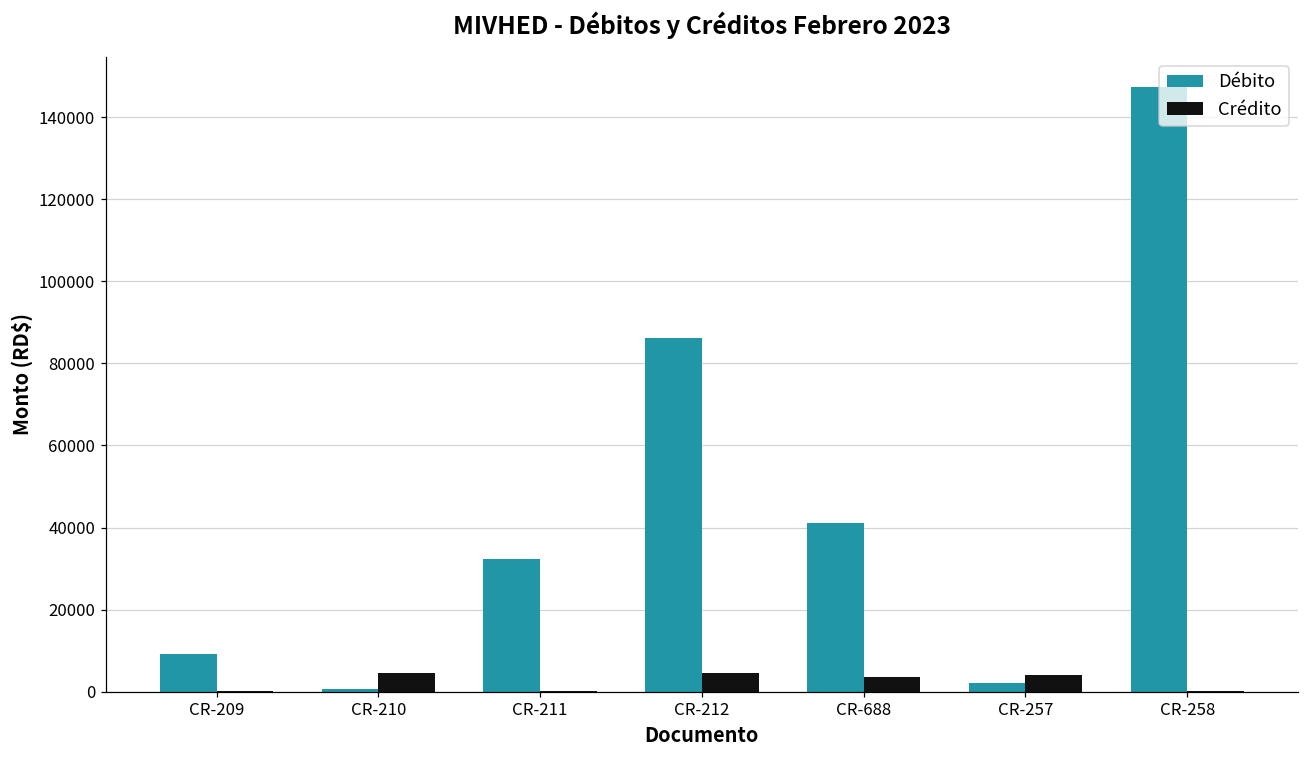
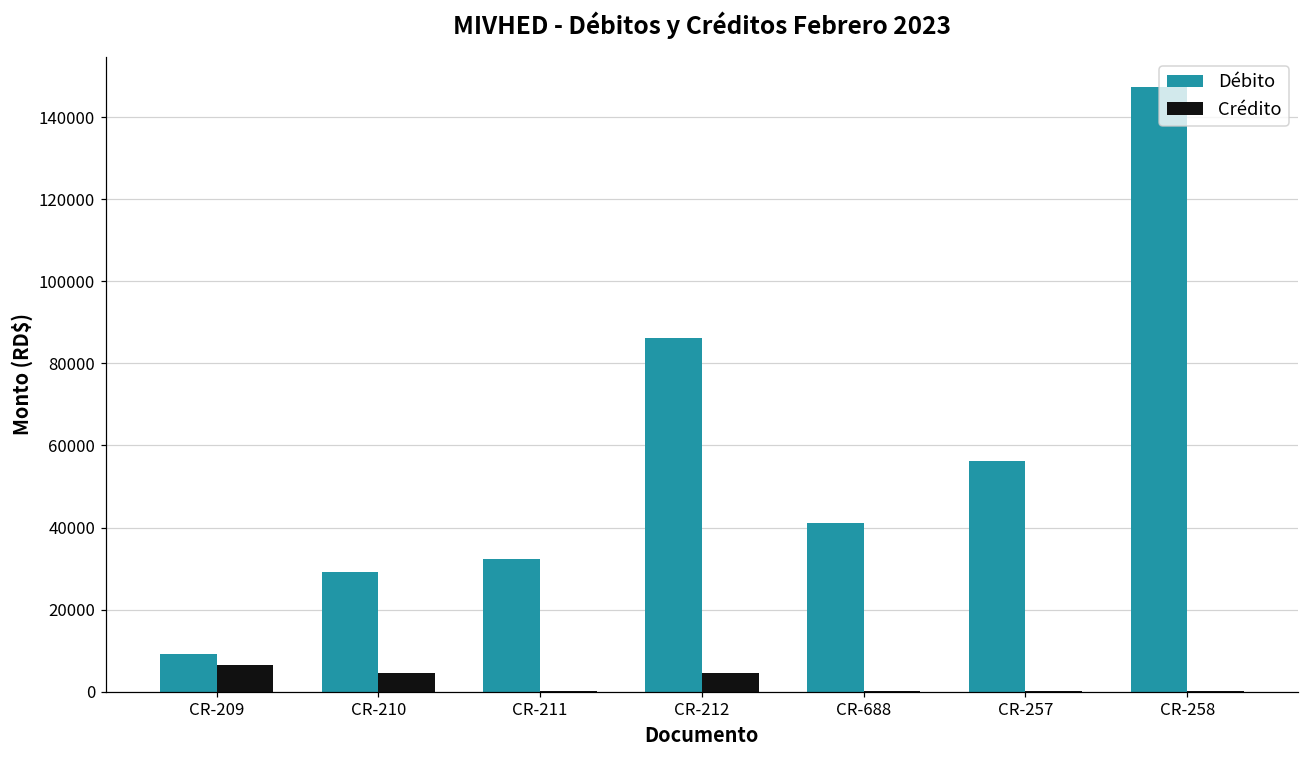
Crédito, CR-209: 0 -> 7000
Débito, CR-210: 1000 -> 29000
Crédito, CR-688: 3000 -> 0
Débito, CR-257: 2000 -> 56000
Crédito, CR-257: 4000 -> 0
